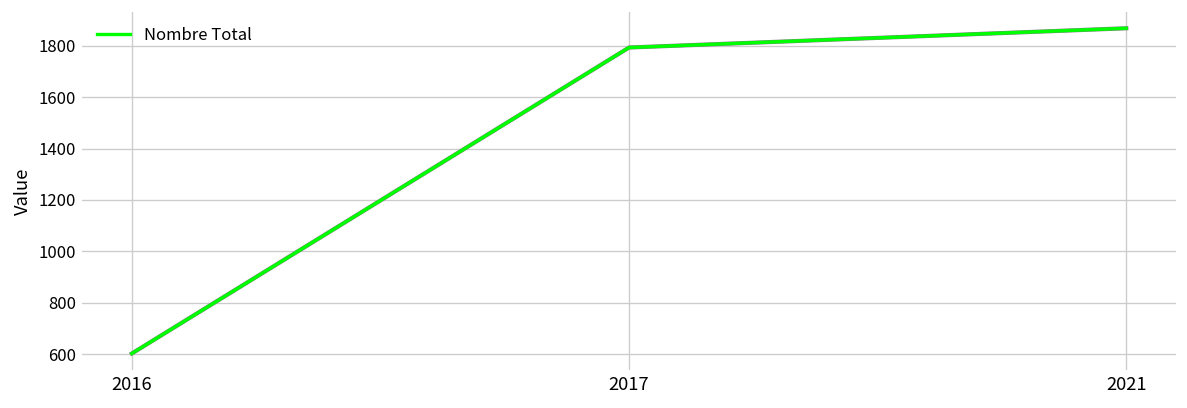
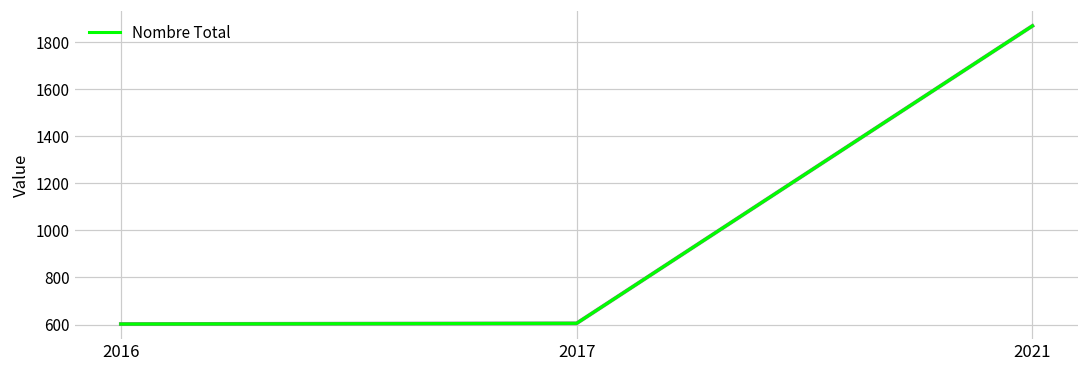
2017: 1790 -> 610
